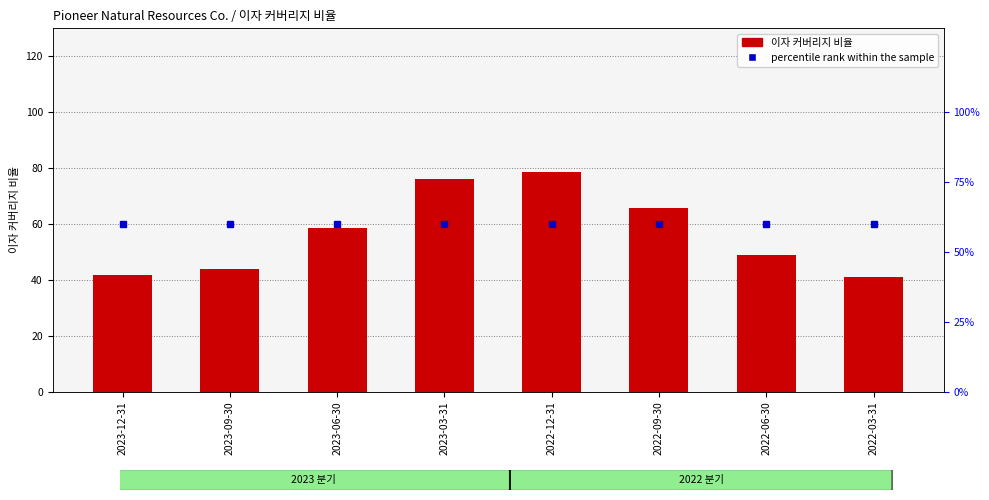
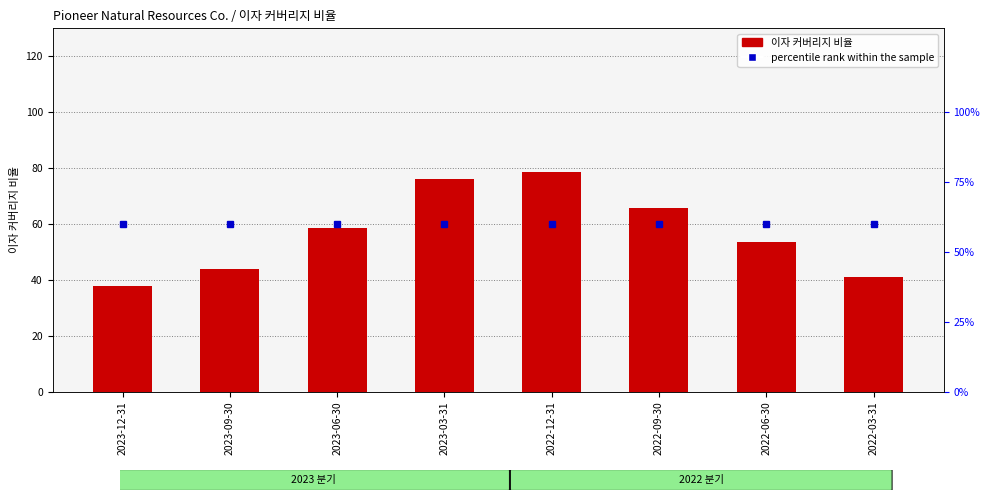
이자 커버리지 비율, 2023-12-31: 42 -> 38
이자 커버리지 비율, 2022-06-30: 49 -> 53
